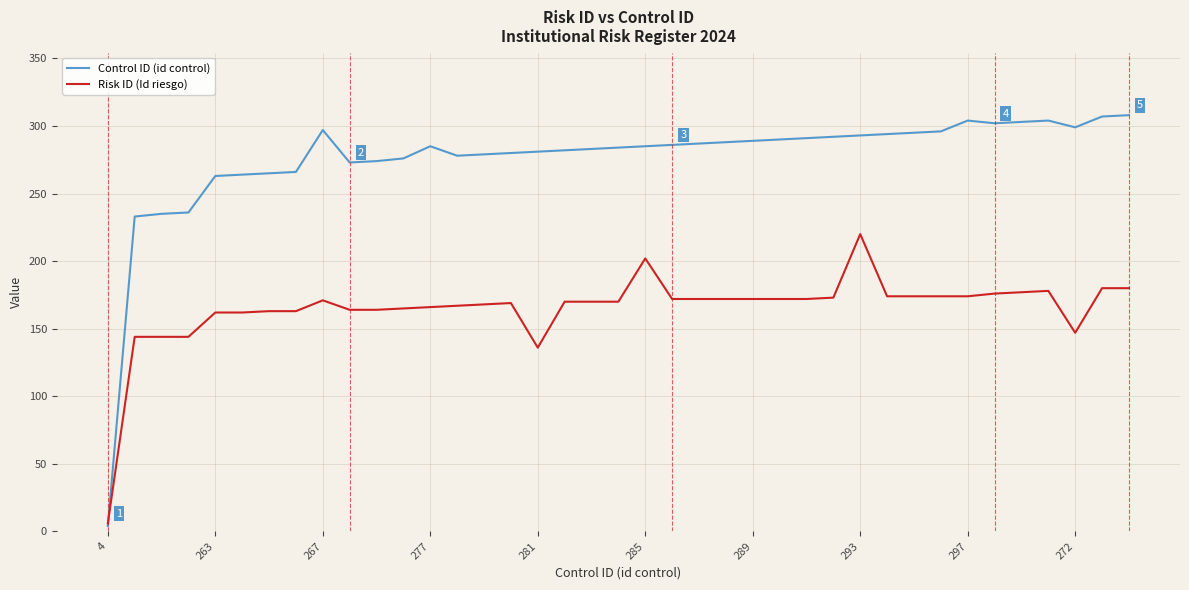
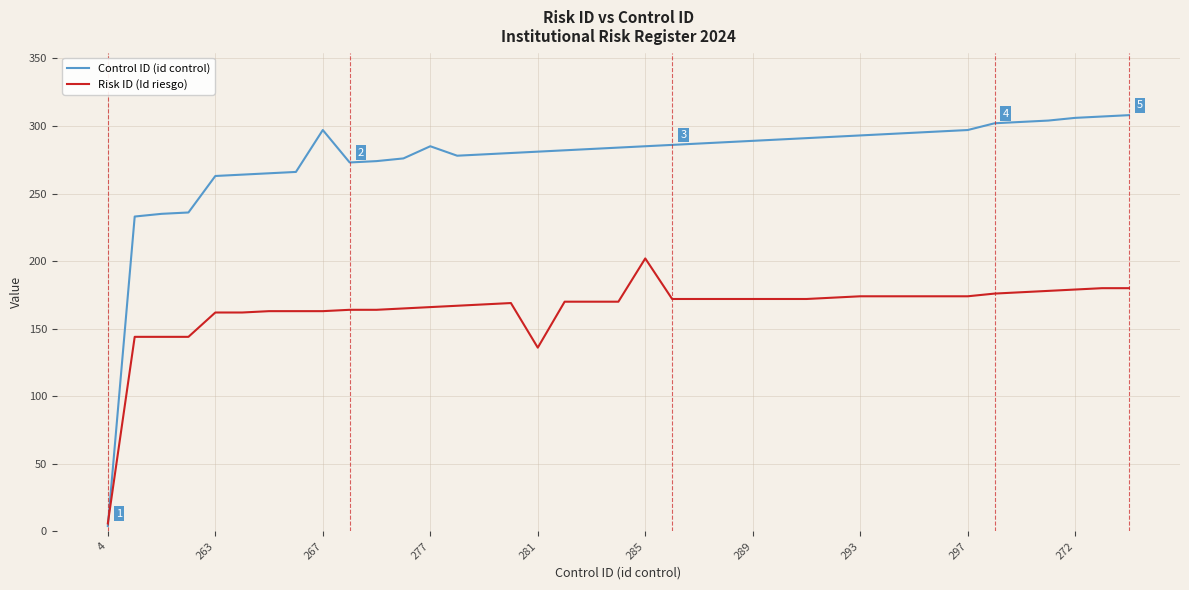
Risk ID (Id riesgo), 267: 171 -> 163
Risk ID (Id riesgo), 293: 220 -> 174
Control ID (id control), 297: 304 -> 297
Control ID (id control), 272: 299 -> 306
Risk ID (Id riesgo), 272: 147 -> 179
